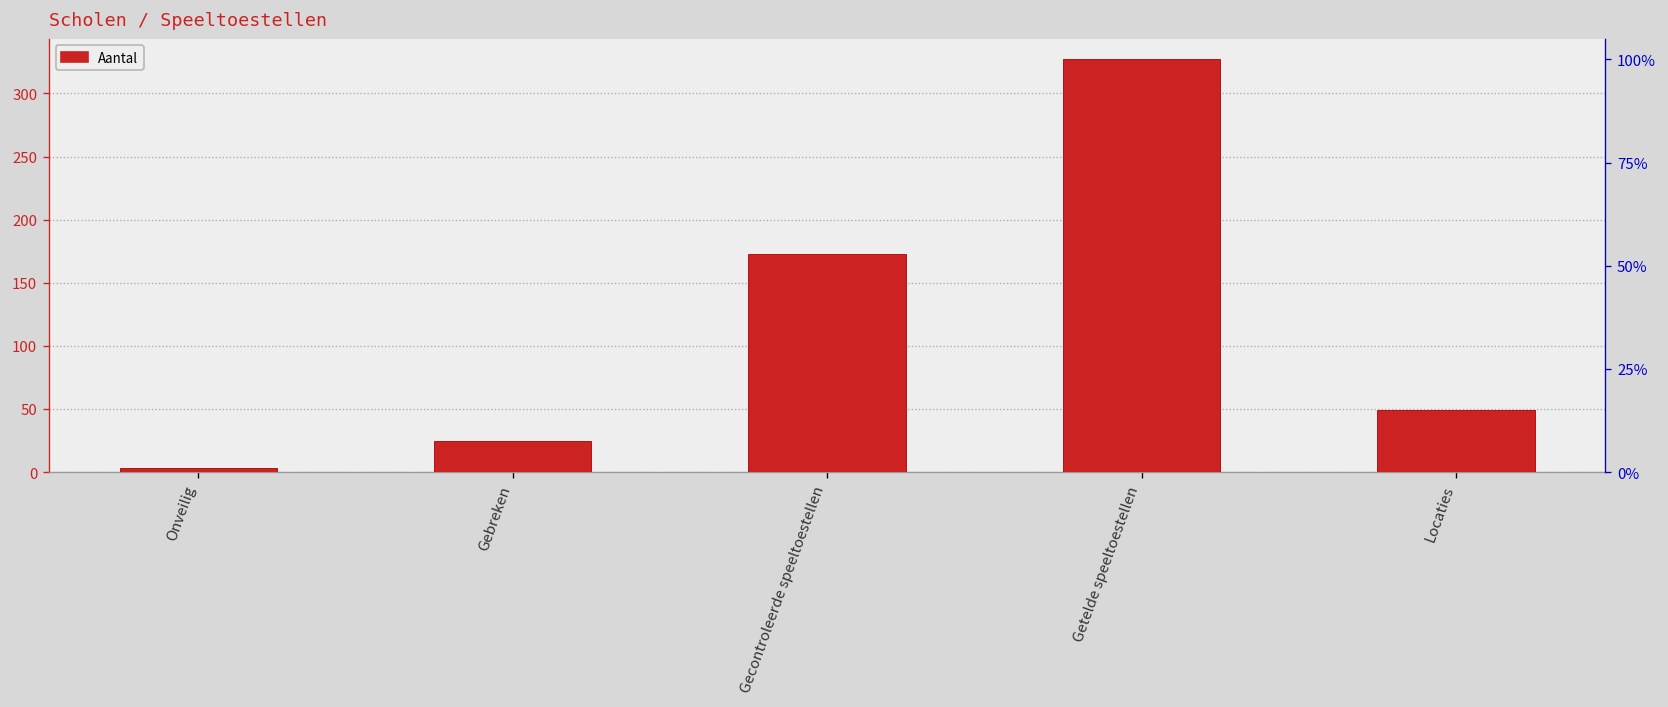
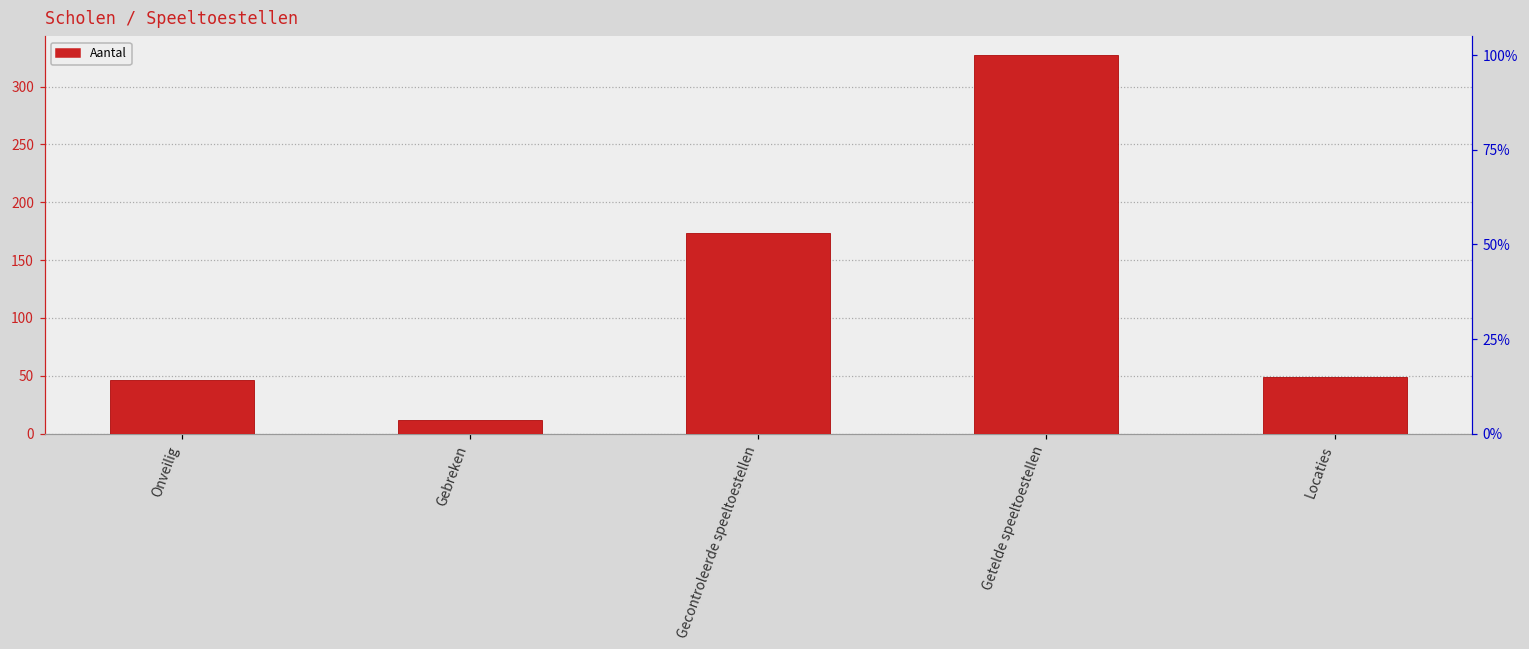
Onveilig: 3 -> 46
Gebreken: 25 -> 12
